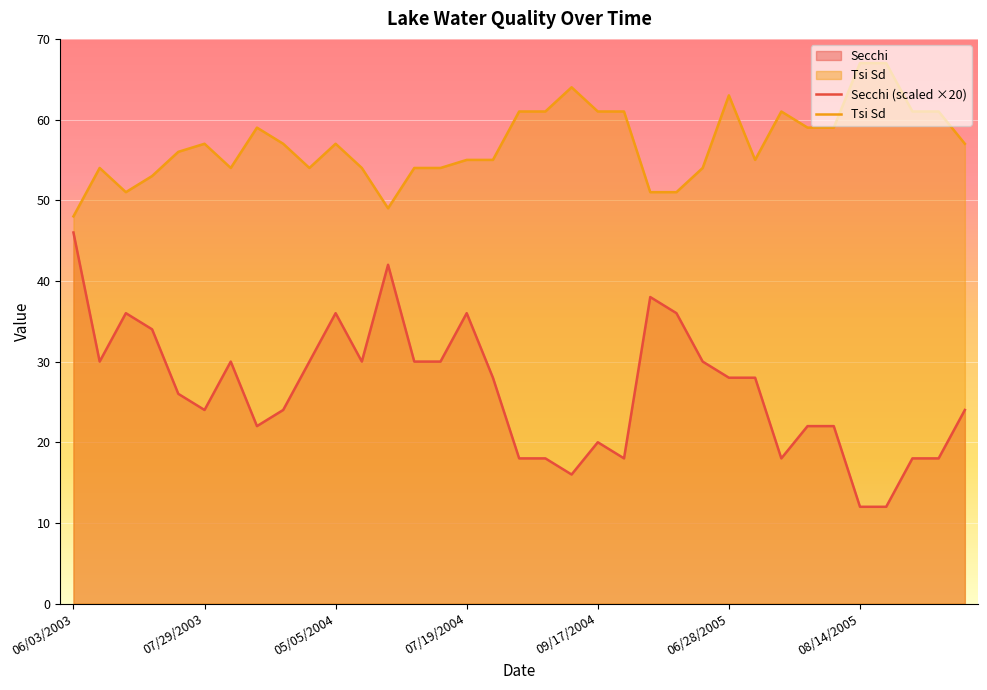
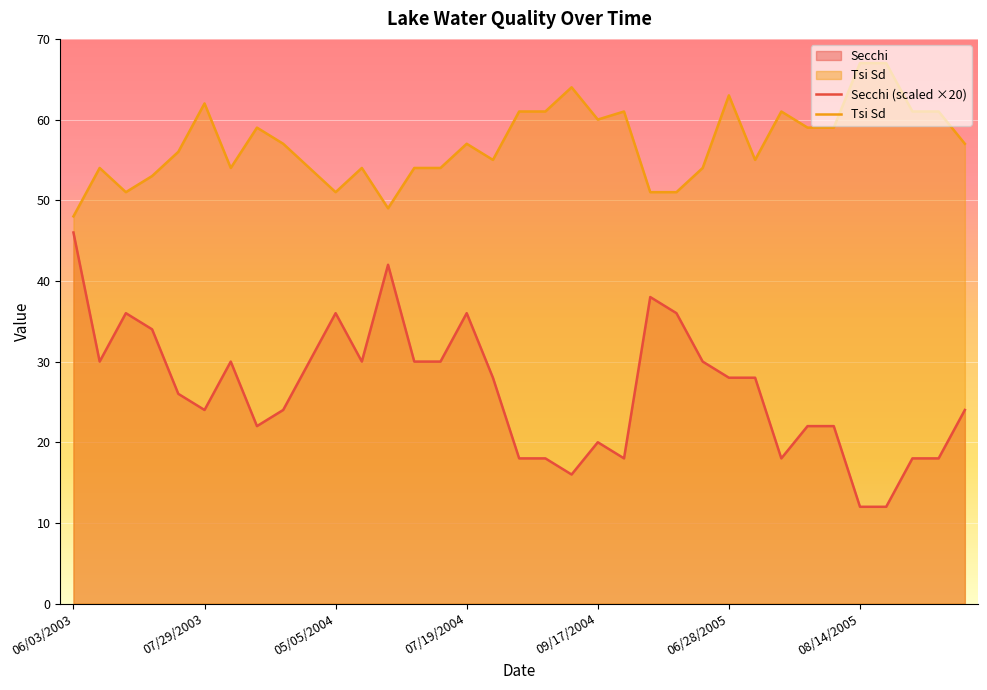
Tsi Sd, 07/29/2003: 57 -> 62
Tsi Sd, 05/05/2004: 57 -> 51
Tsi Sd, 07/19/2004: 55 -> 57
Tsi Sd, 09/17/2004: 61 -> 60
